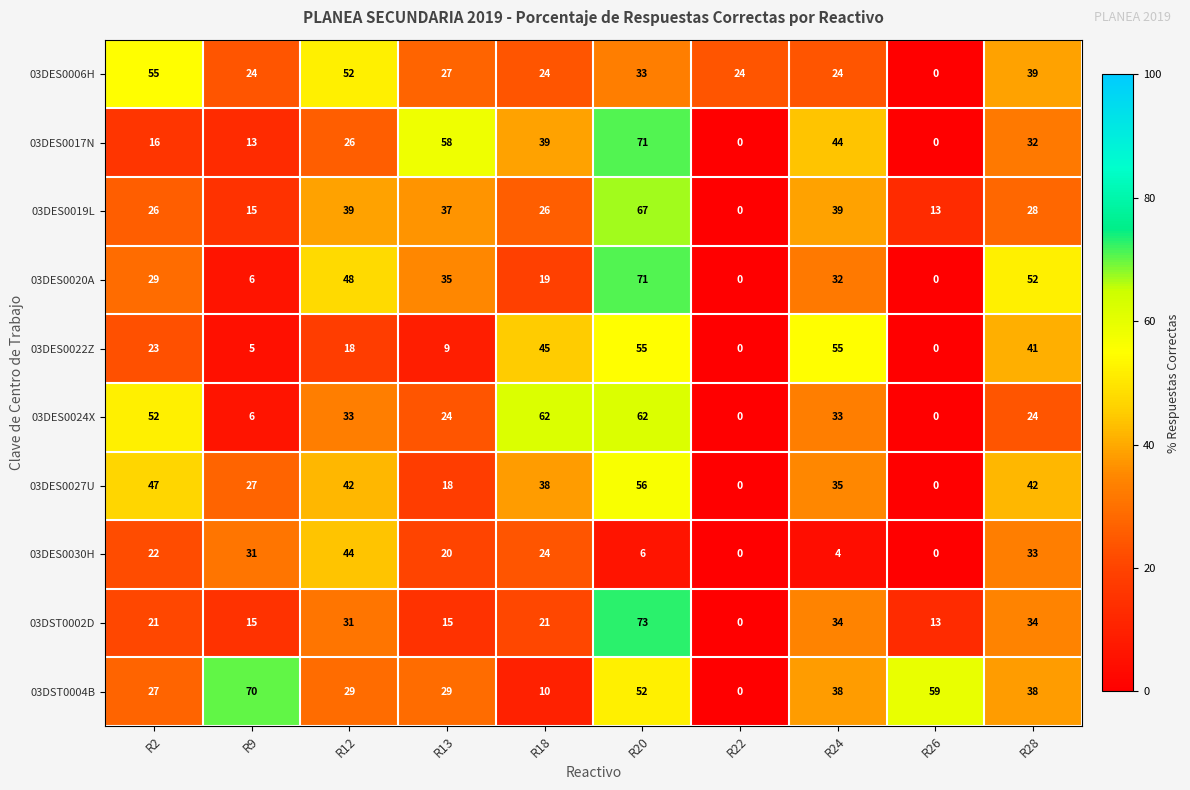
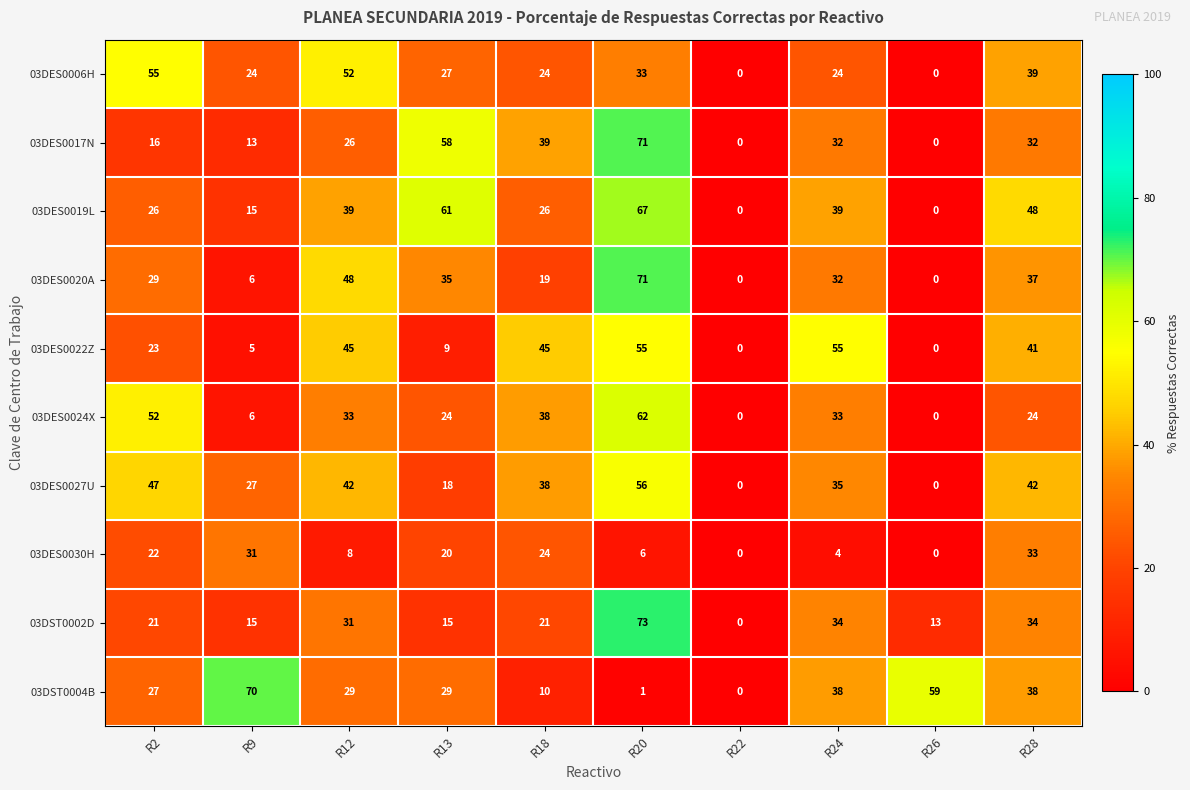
03DES0006H, R22: 24 -> 0
03DES0017N, R24: 44 -> 32
03DES0019L, R13: 37 -> 61
03DES0019L, R26: 13 -> 0
03DES0019L, R28: 28 -> 48
03DES0020A, R28: 52 -> 37
03DES0022Z, R12: 18 -> 45
03DES0024X, R18: 62 -> 38
03DES0030H, R12: 44 -> 8
03DST0004B, R20: 52 -> 1
